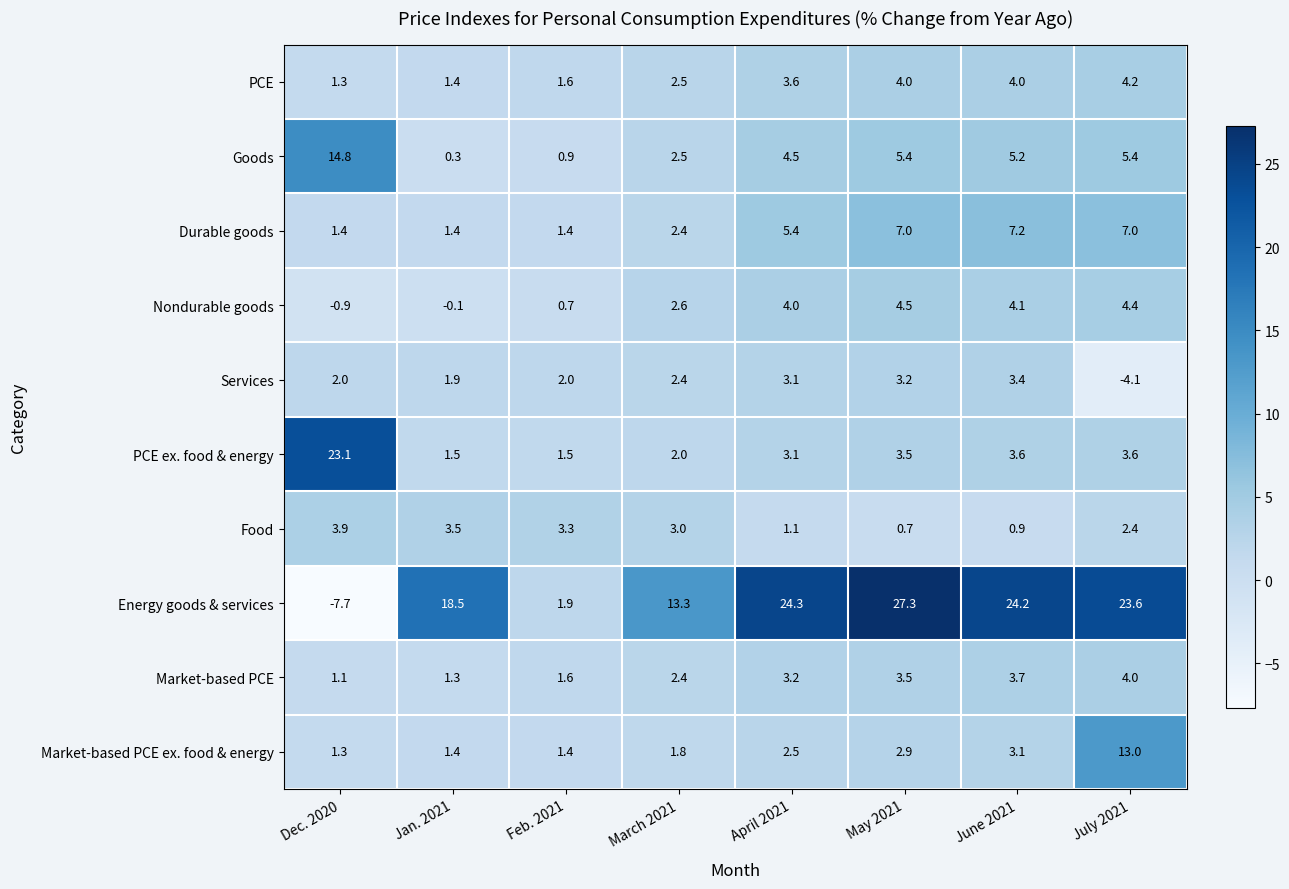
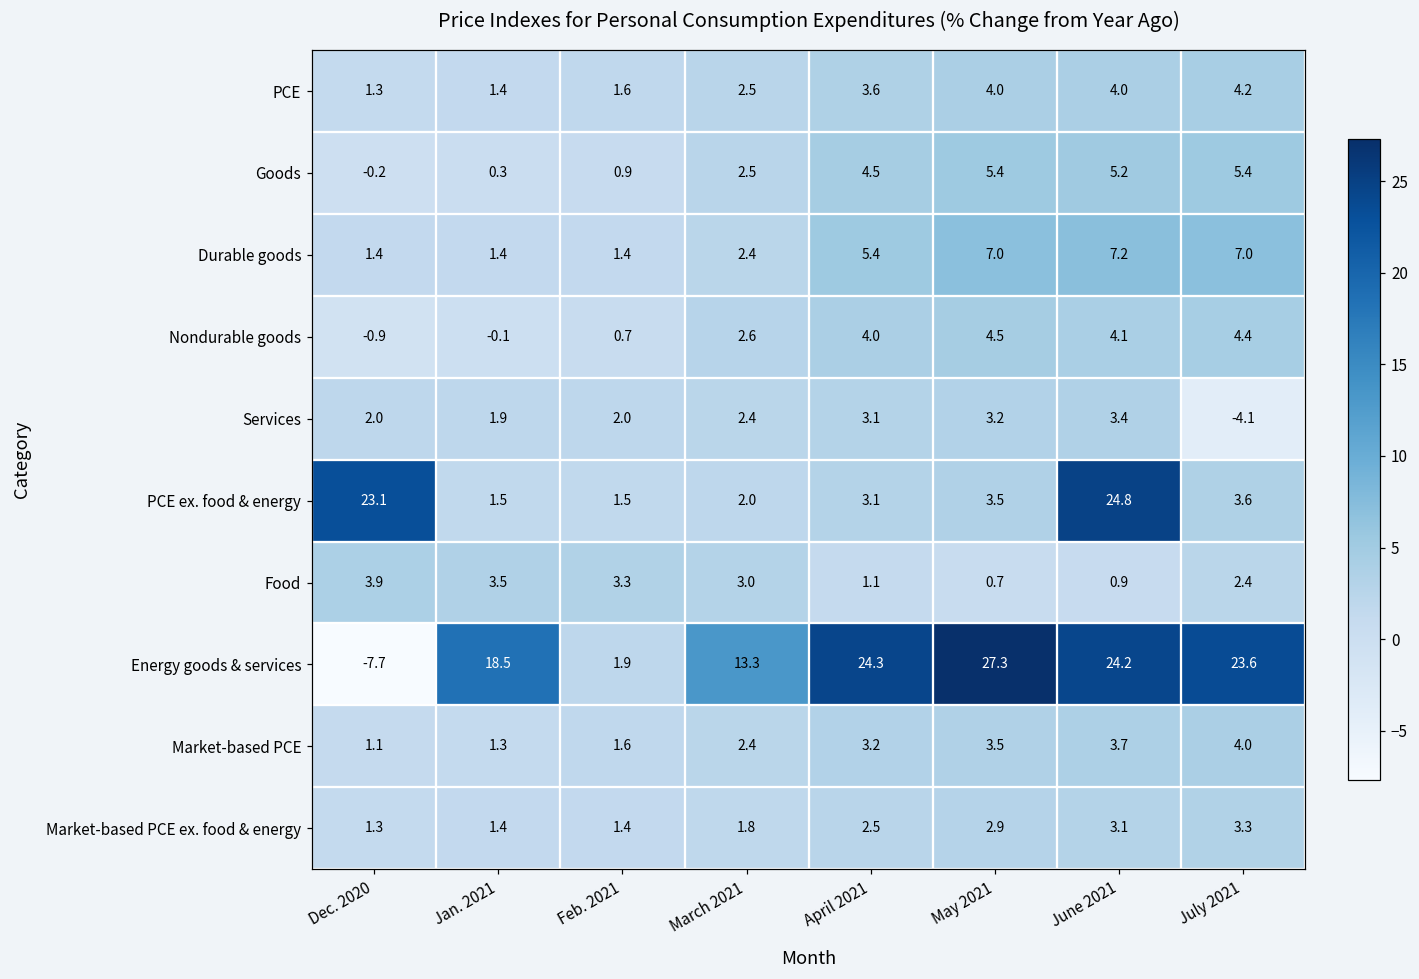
Goods, Dec. 2020: 14.8 -> -0.2
PCE ex. food & energy, June 2021: 3.6 -> 24.8
Market-based PCE ex. food & energy, July 2021: 13.0 -> 3.3
